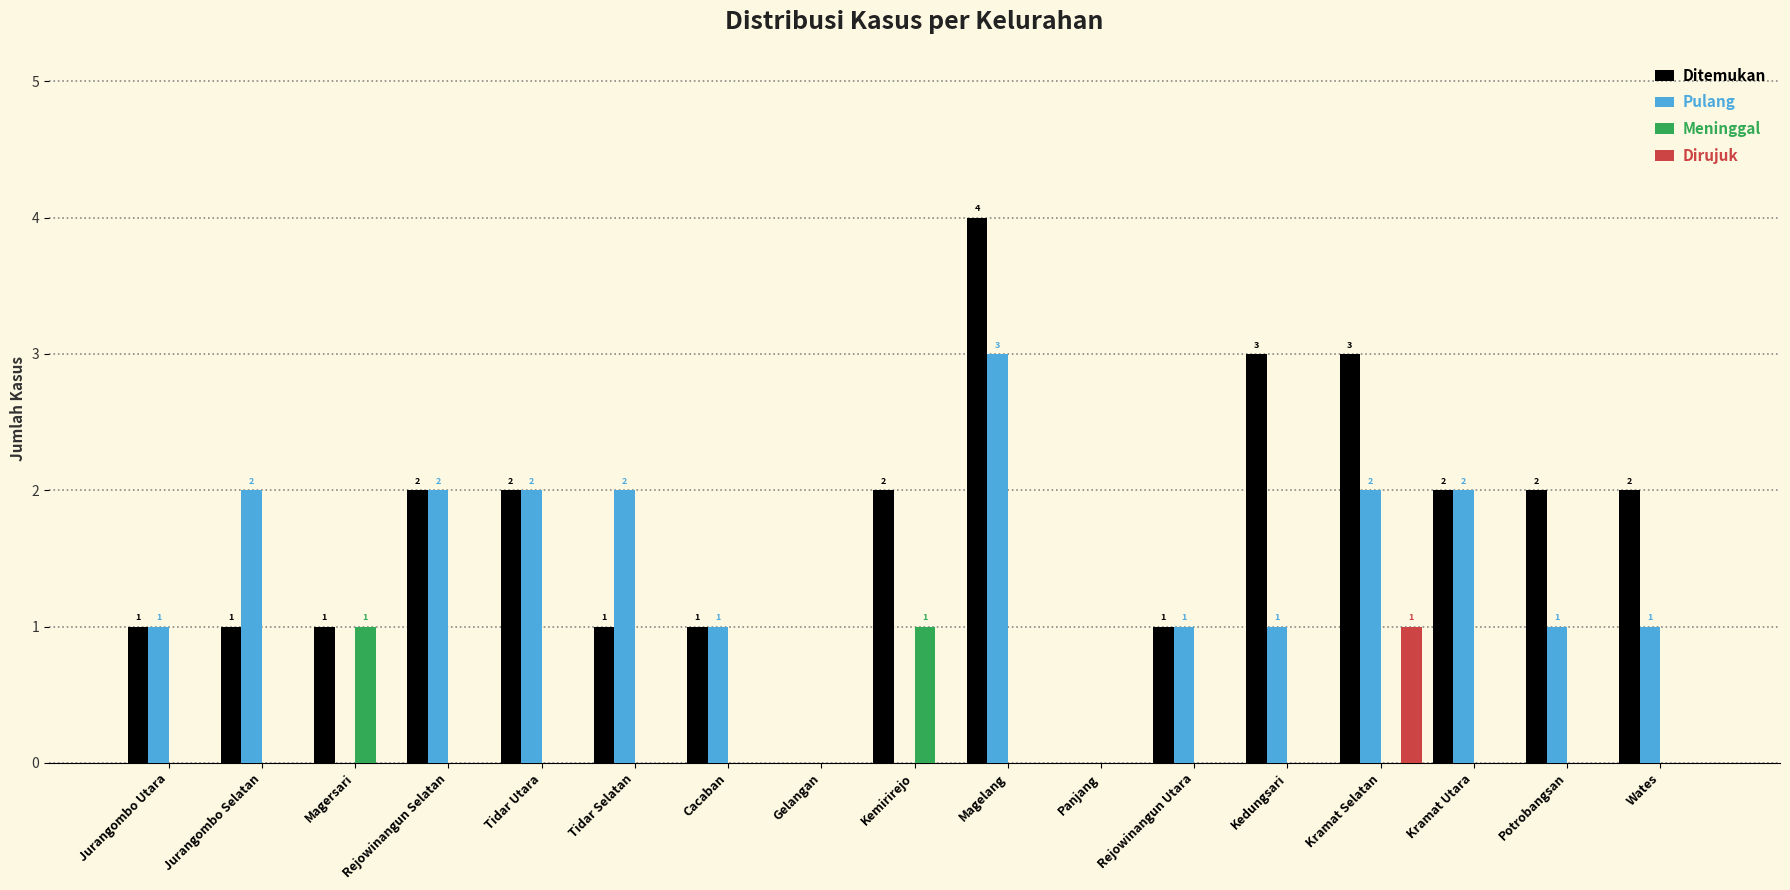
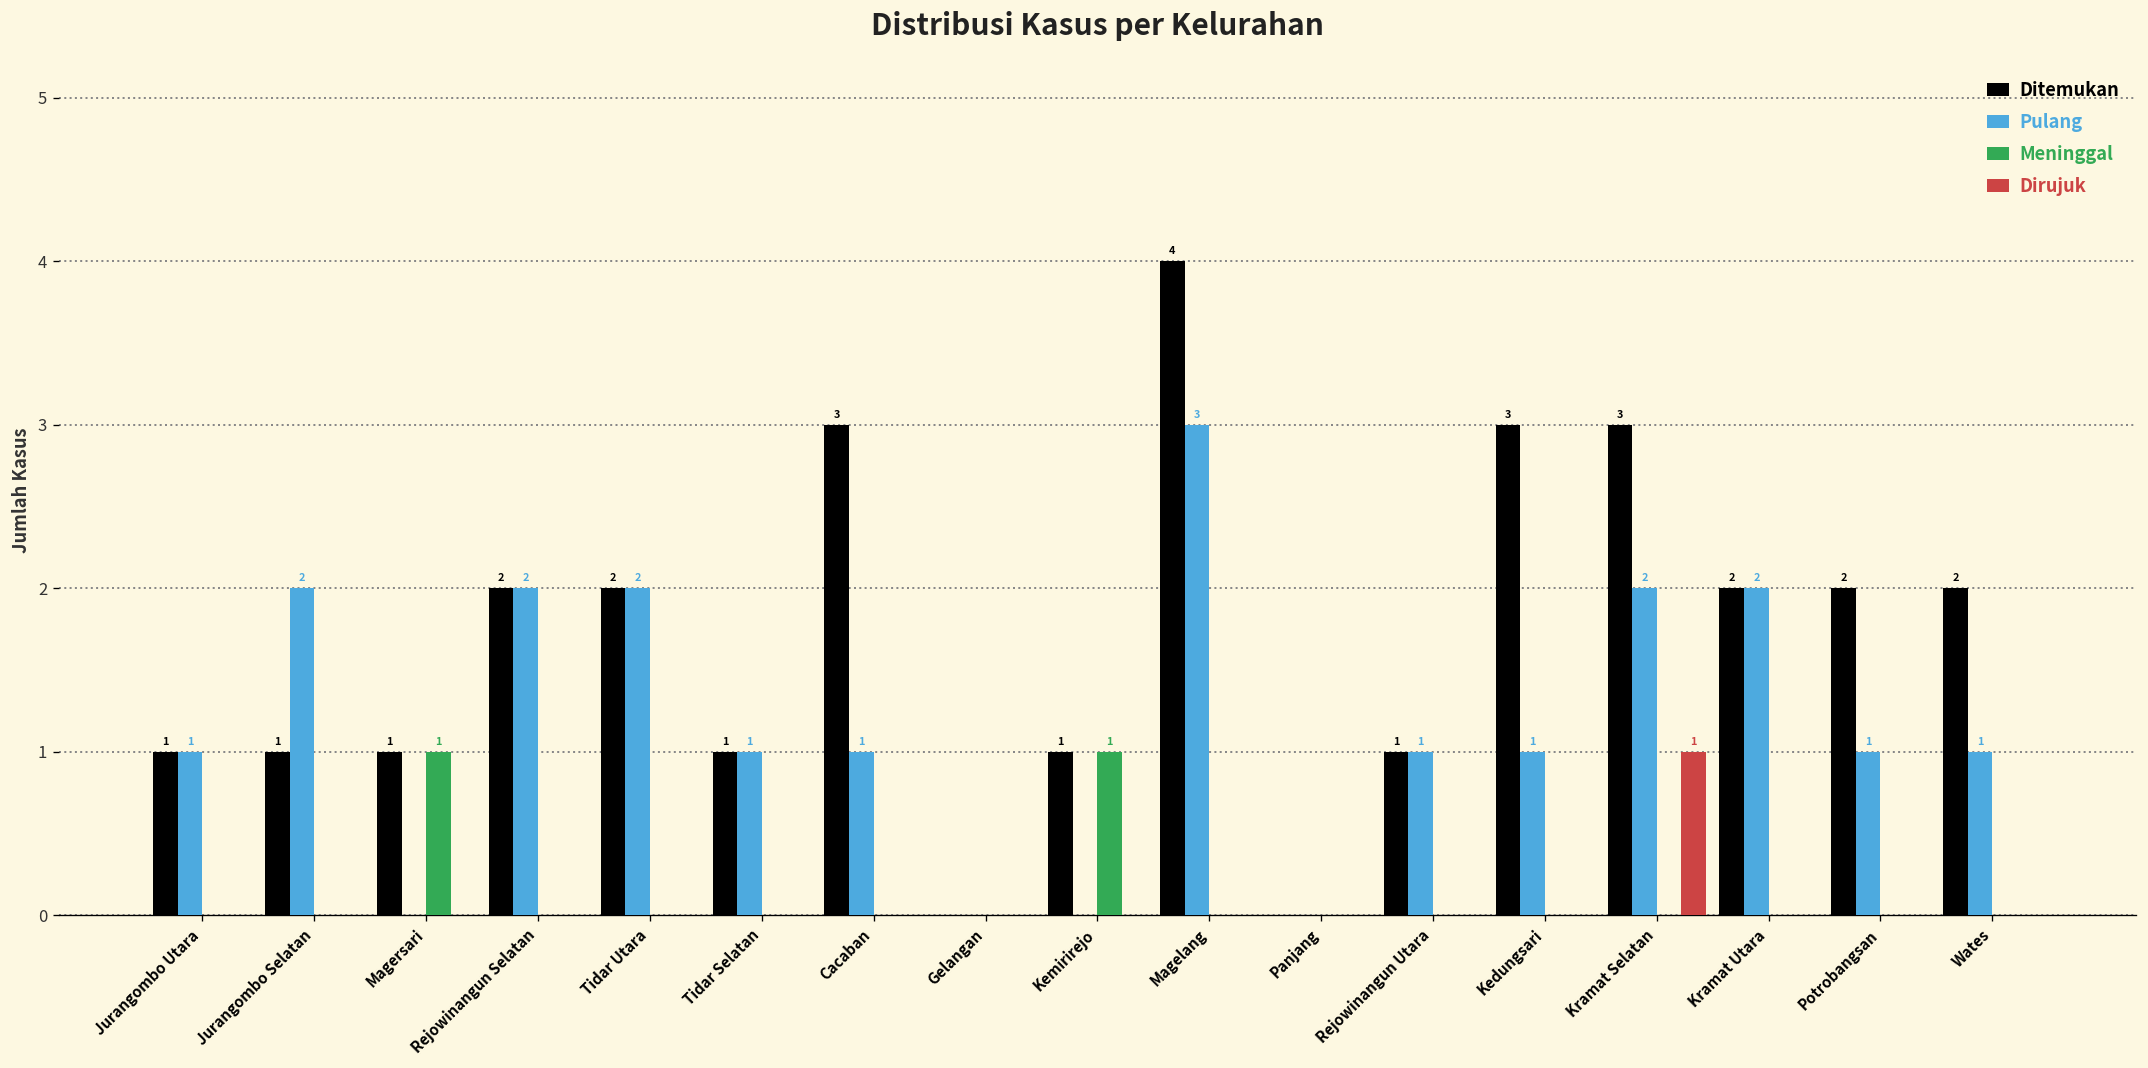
Pulang, Tidar Selatan: 2 -> 1
Ditemukan, Cacaban: 1 -> 3
Ditemukan, Kemirirejo: 2 -> 1
